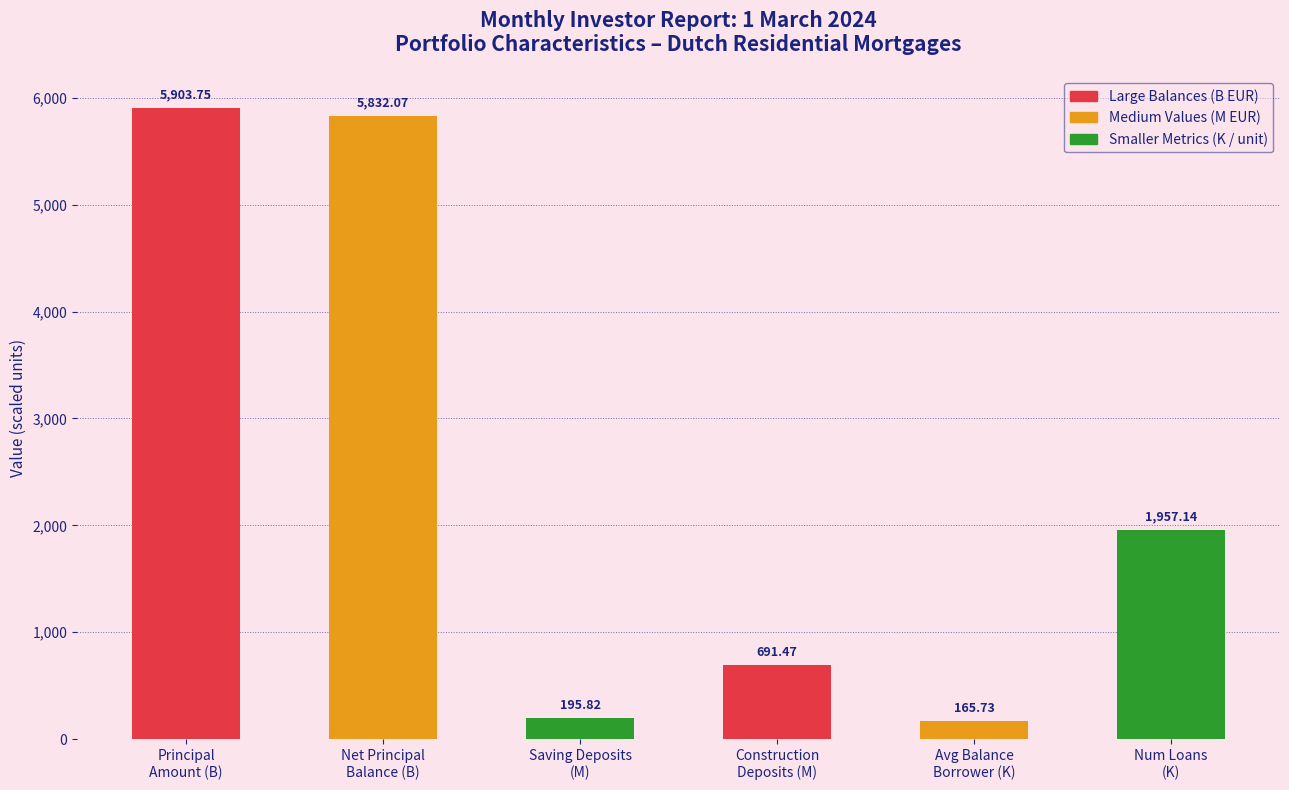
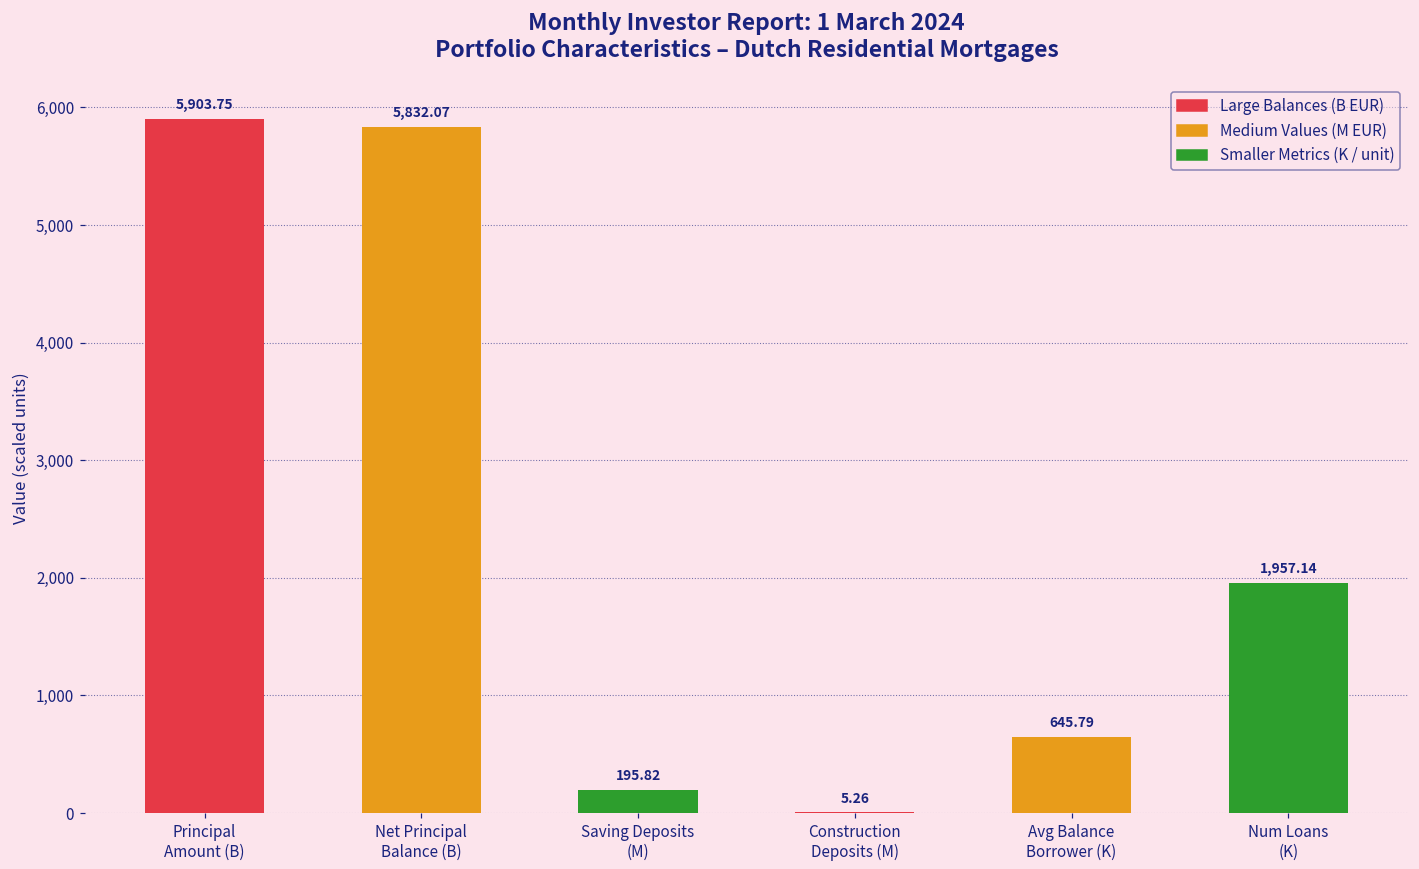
Construction Deposits (M): 691.47 -> 5.26
Avg Balance Borrower (K): 165.73 -> 645.79
